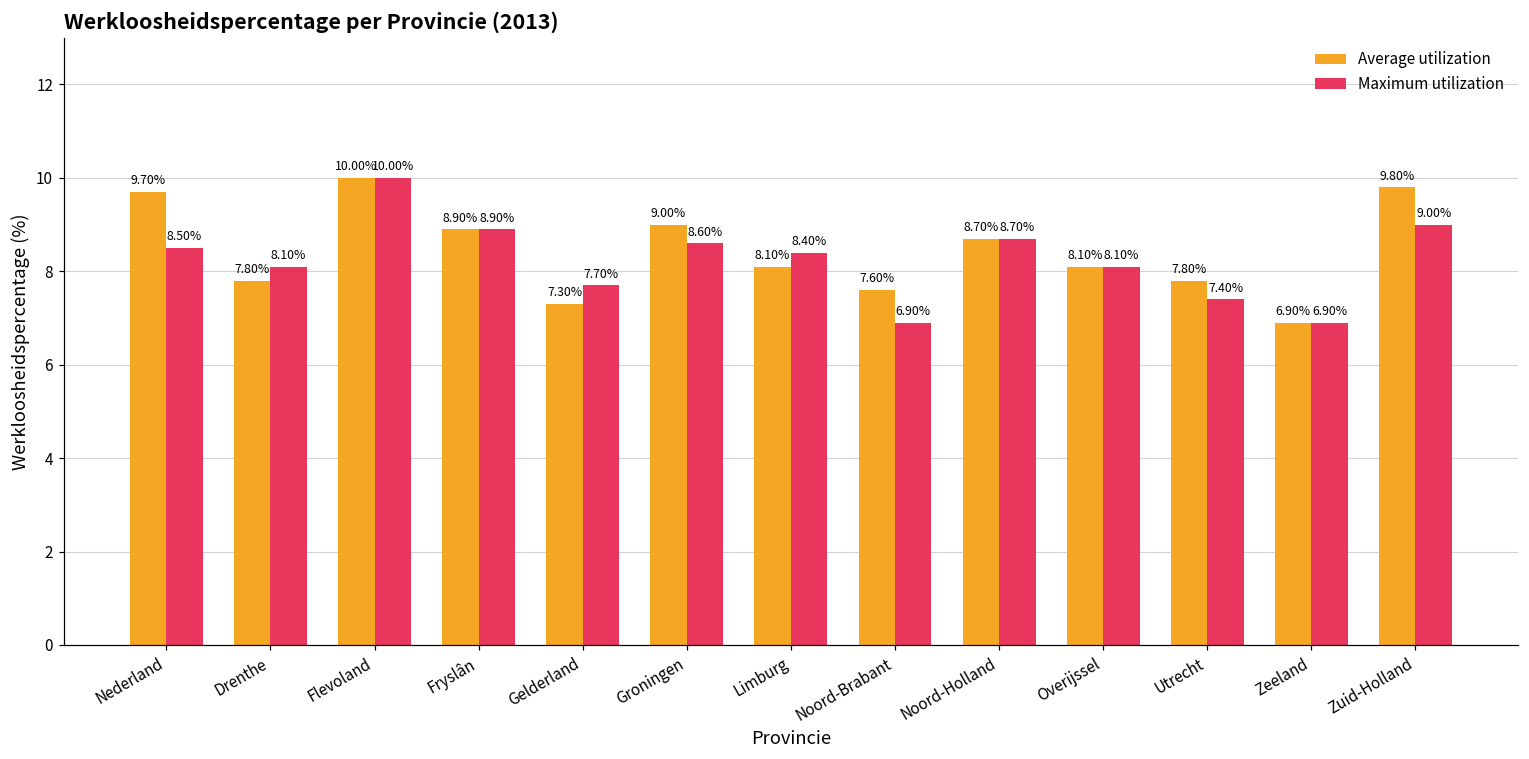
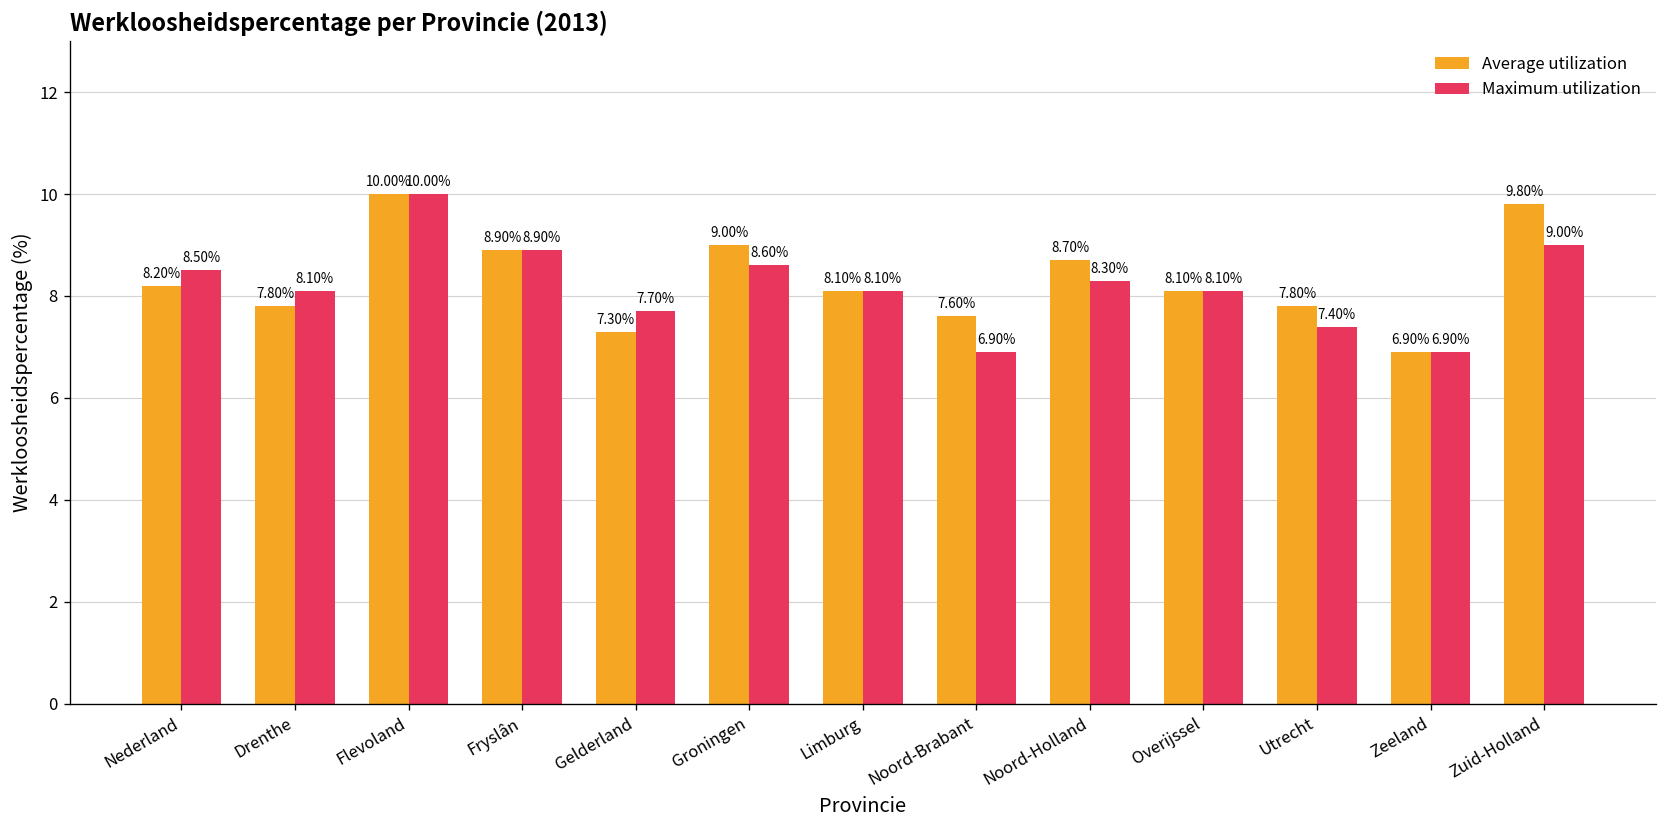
Average utilization, Nederland: 9.70% -> 8.20%
Maximum utilization, Limburg: 8.40% -> 8.10%
Maximum utilization, Noord-Holland: 8.70% -> 8.30%
